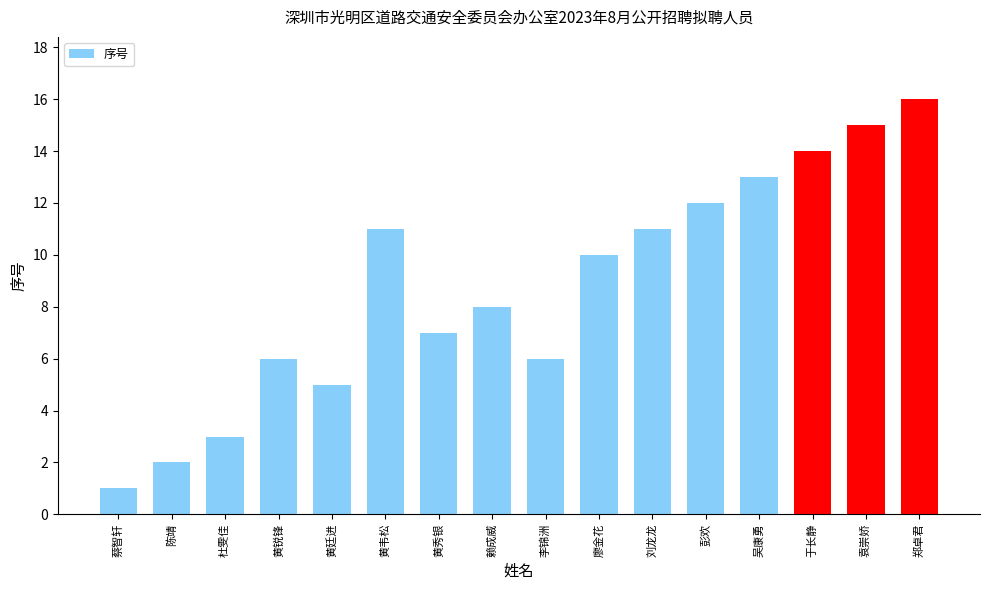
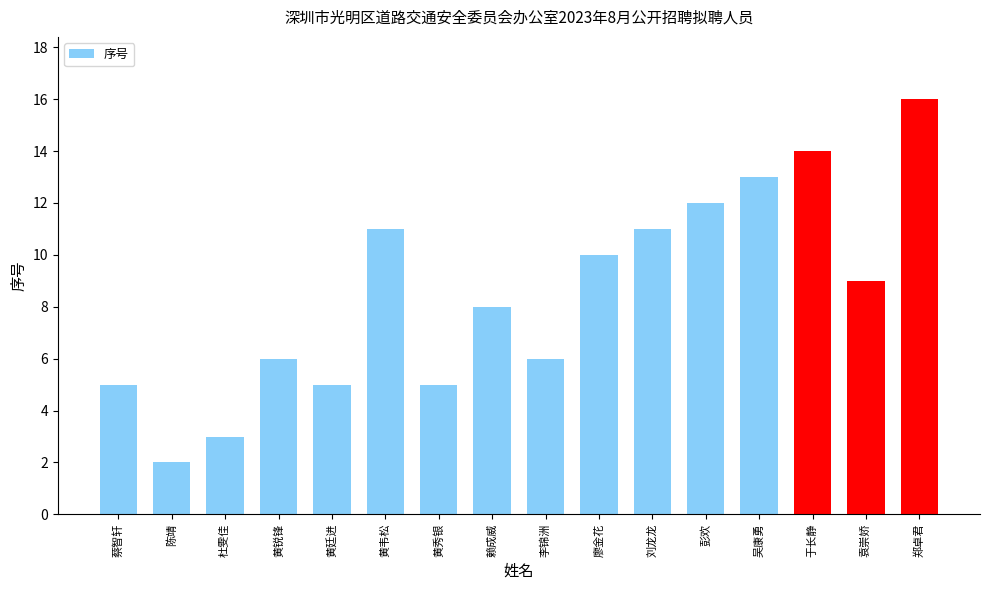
蔡智轩: 1 -> 5
黄秀银: 7 -> 5
袁崇娇: 15 -> 9
